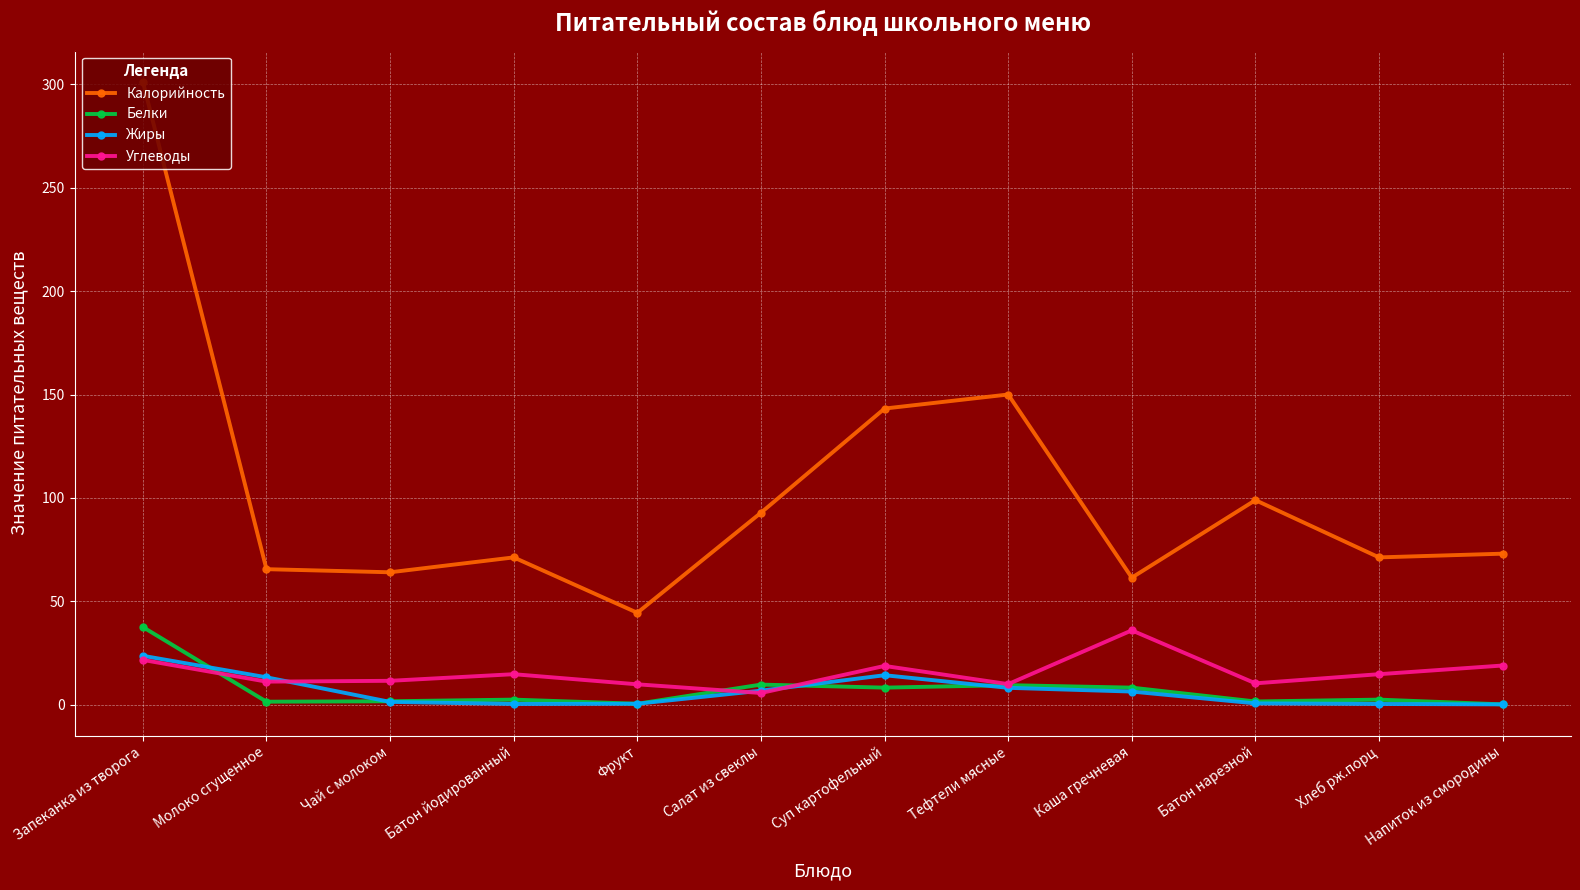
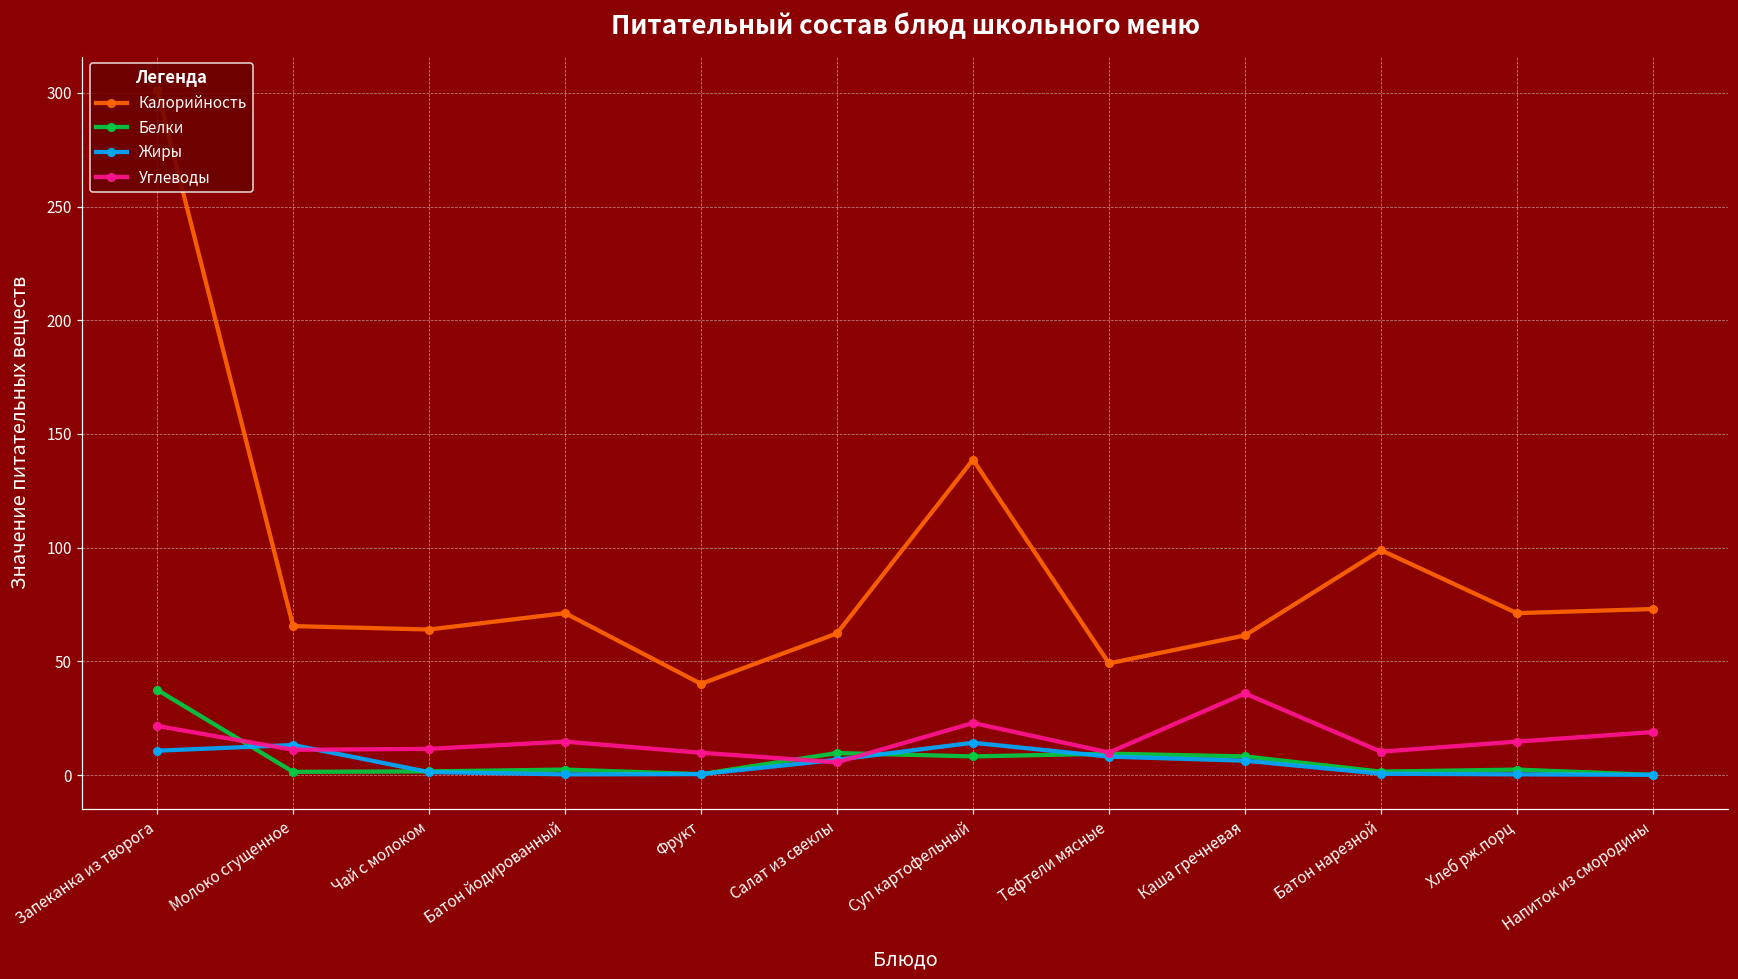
Жиры, Запеканка из творога: 24 -> 11
Калорийность, Фрукт: 44 -> 40
Калорийность, Салат из свеклы: 93 -> 62
Калорийность, Суп картофельный: 143 -> 139
Углеводы, Суп картофельный: 19 -> 23
Калорийность, Тефтели мясные: 150 -> 49
